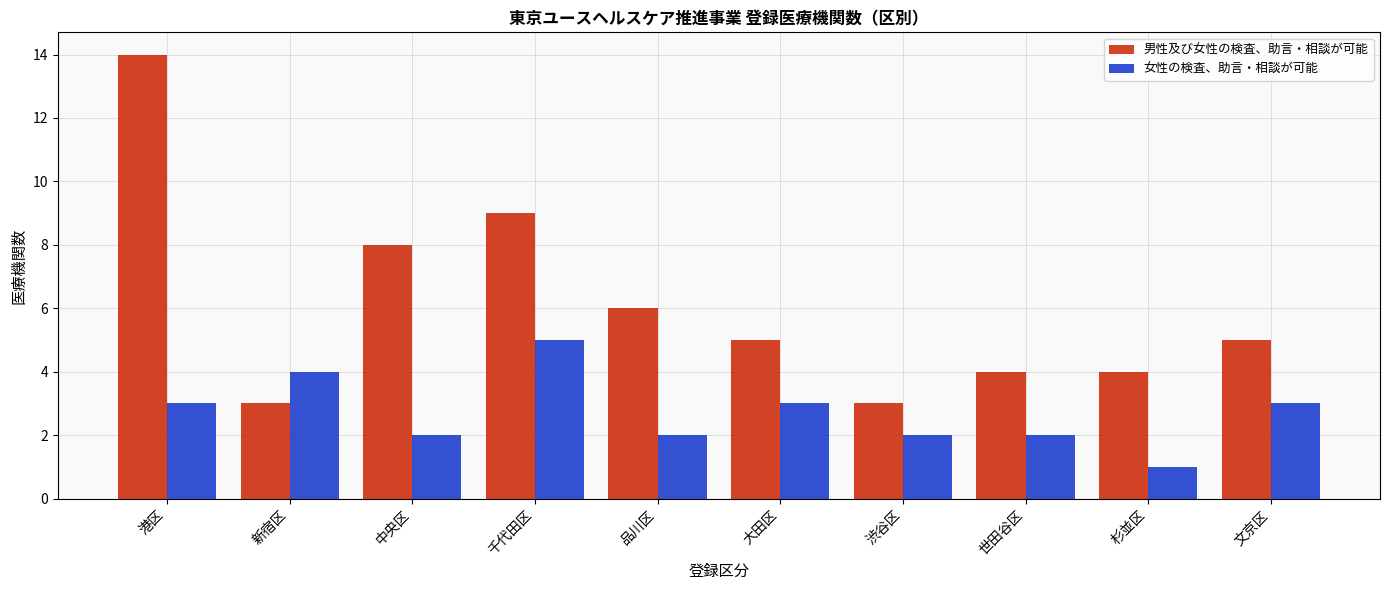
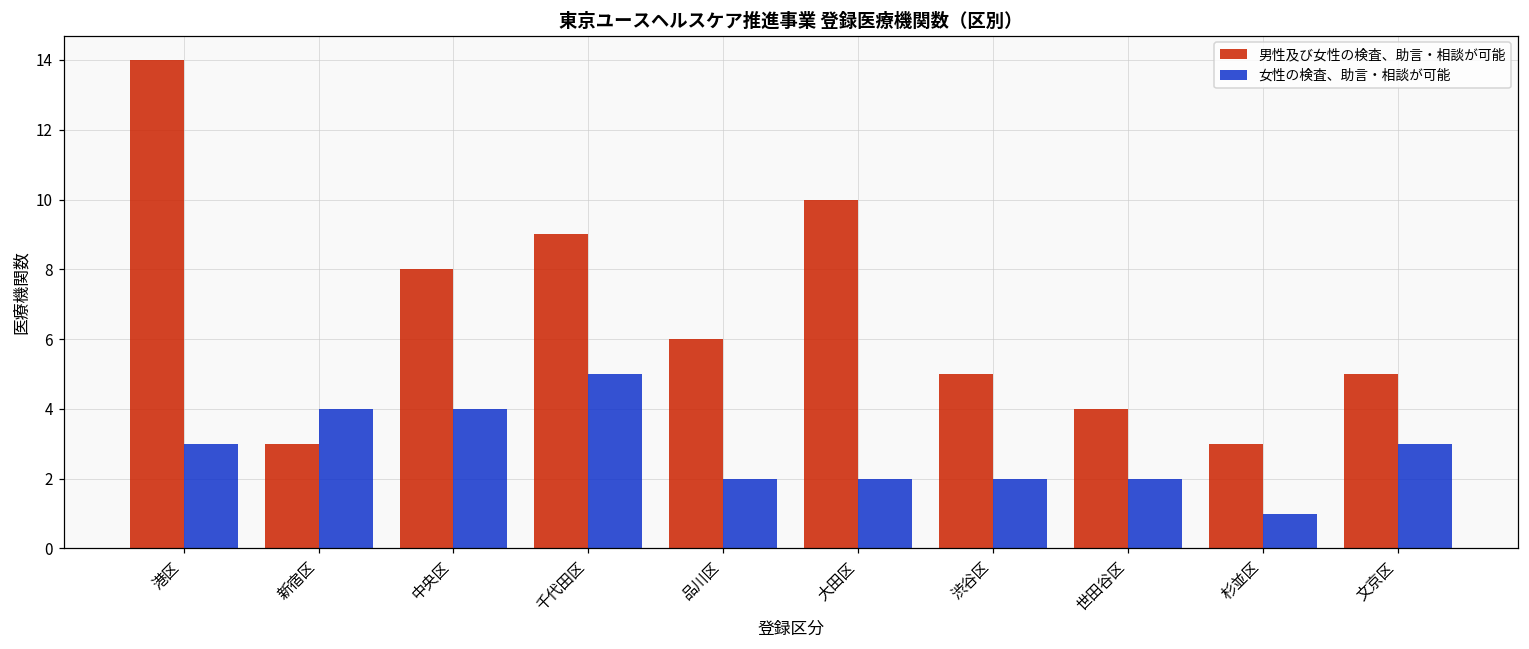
女性の検査、助言・相談が可能, 中央区: 2 -> 4
男性及び女性の検査、助言・相談が可能, 大田区: 5 -> 10
女性の検査、助言・相談が可能, 大田区: 3 -> 2
男性及び女性の検査、助言・相談が可能, 渋谷区: 3 -> 5
男性及び女性の検査、助言・相談が可能, 杉並区: 4 -> 3
